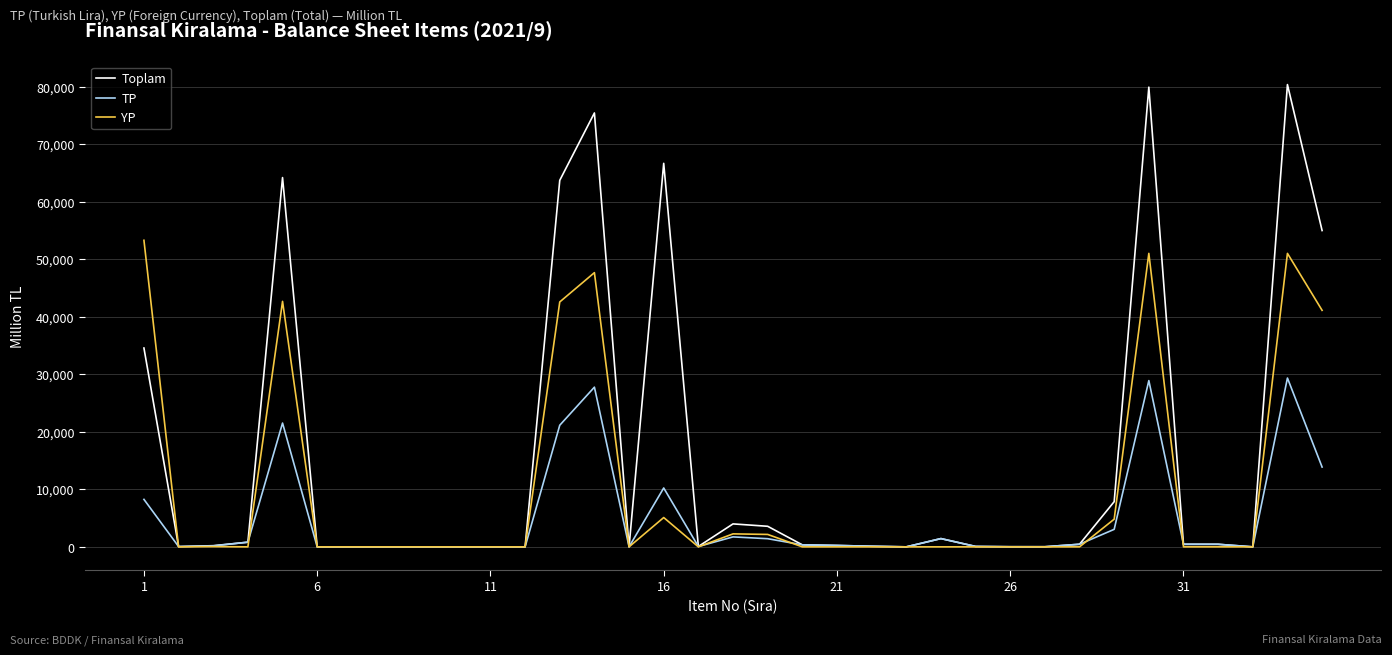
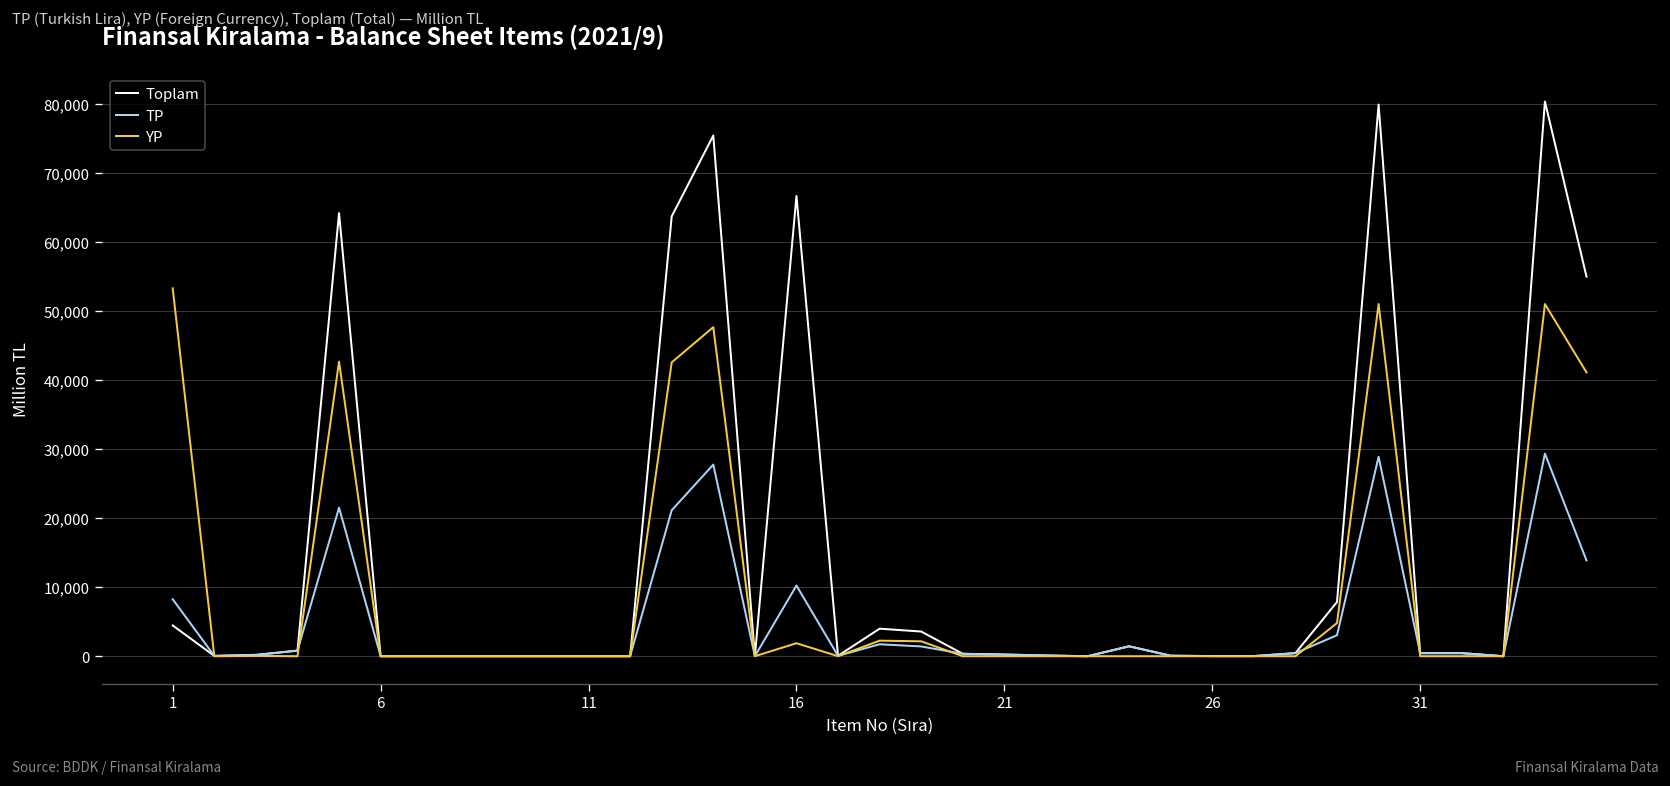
Toplam, 1: 35,000 -> 4,000
YP, 16: 5,000 -> 2,000
